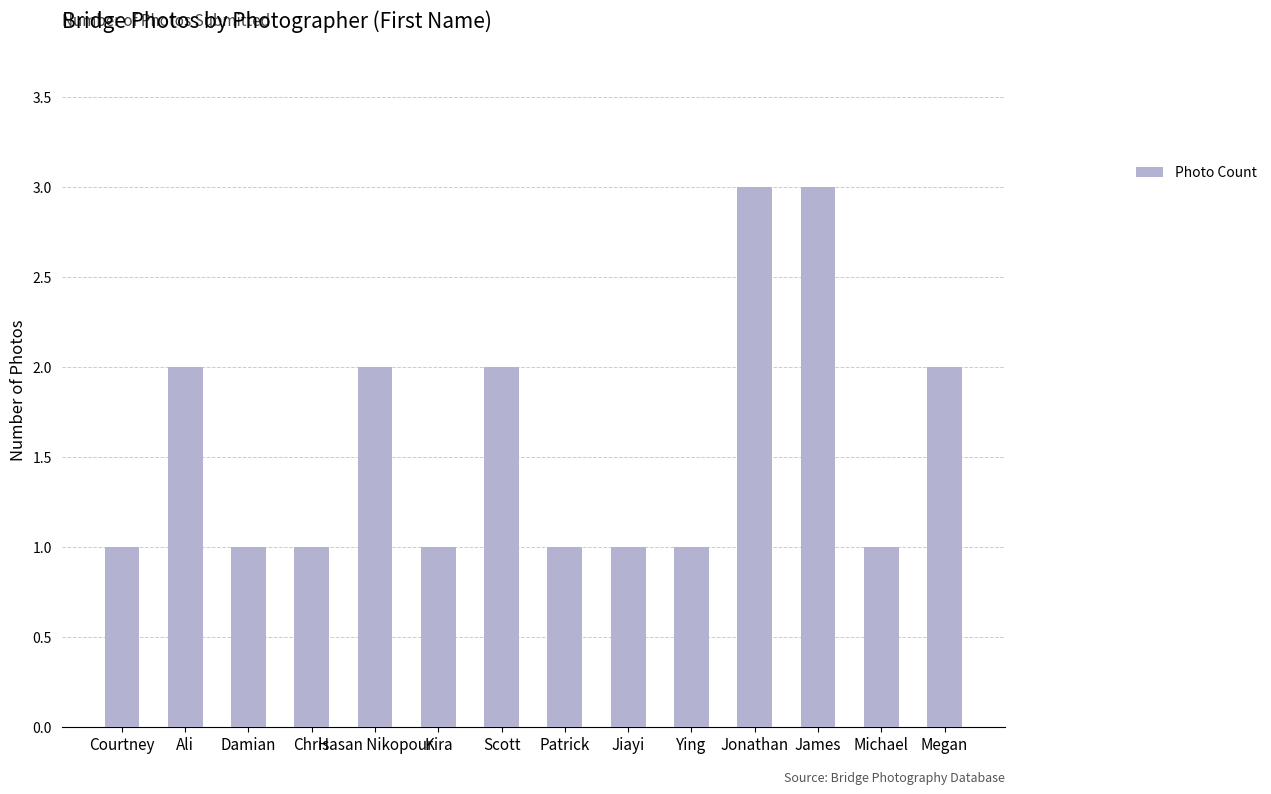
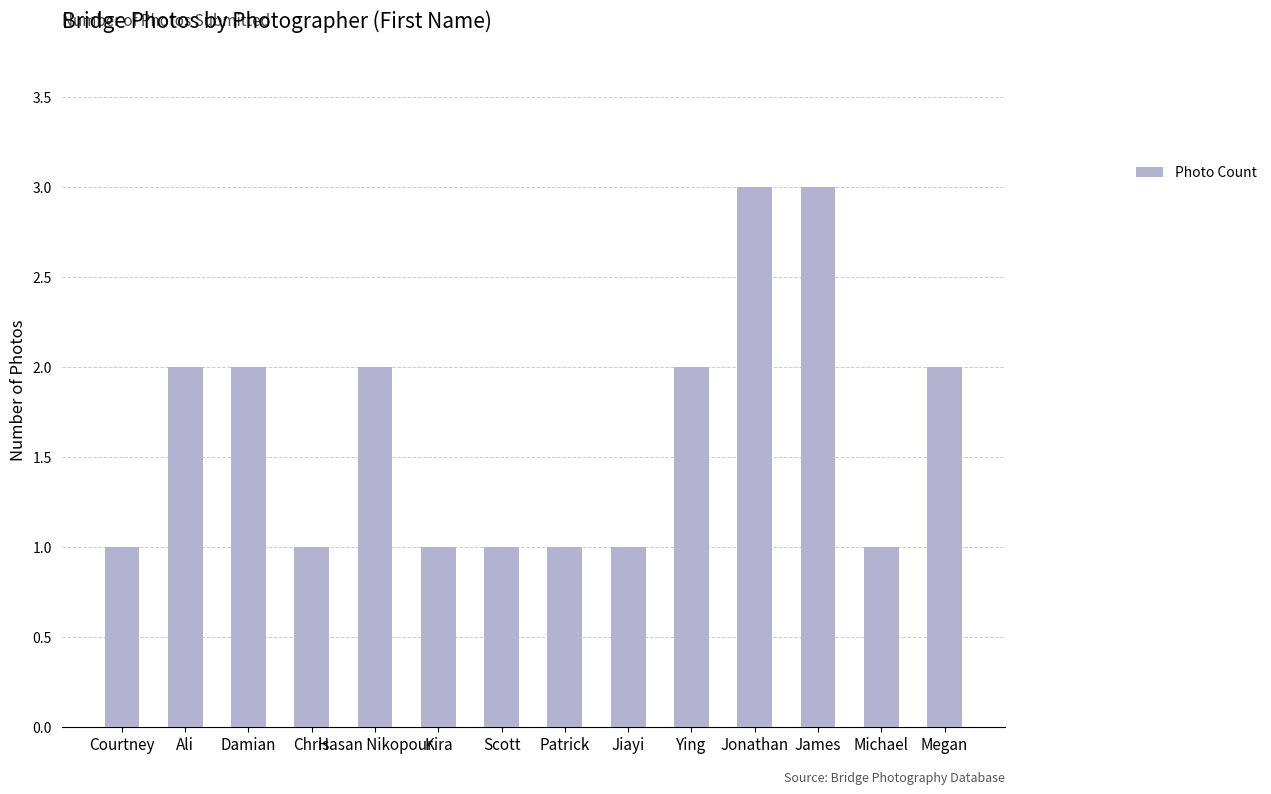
Damian: 1 -> 2
Scott: 2 -> 1
Ying: 1 -> 2
